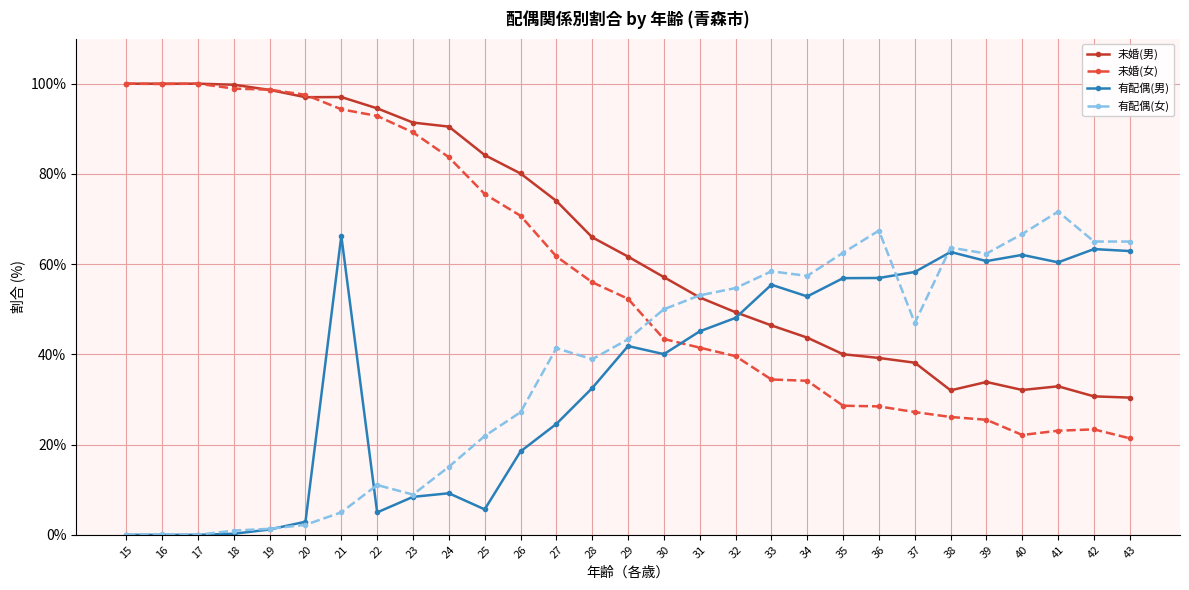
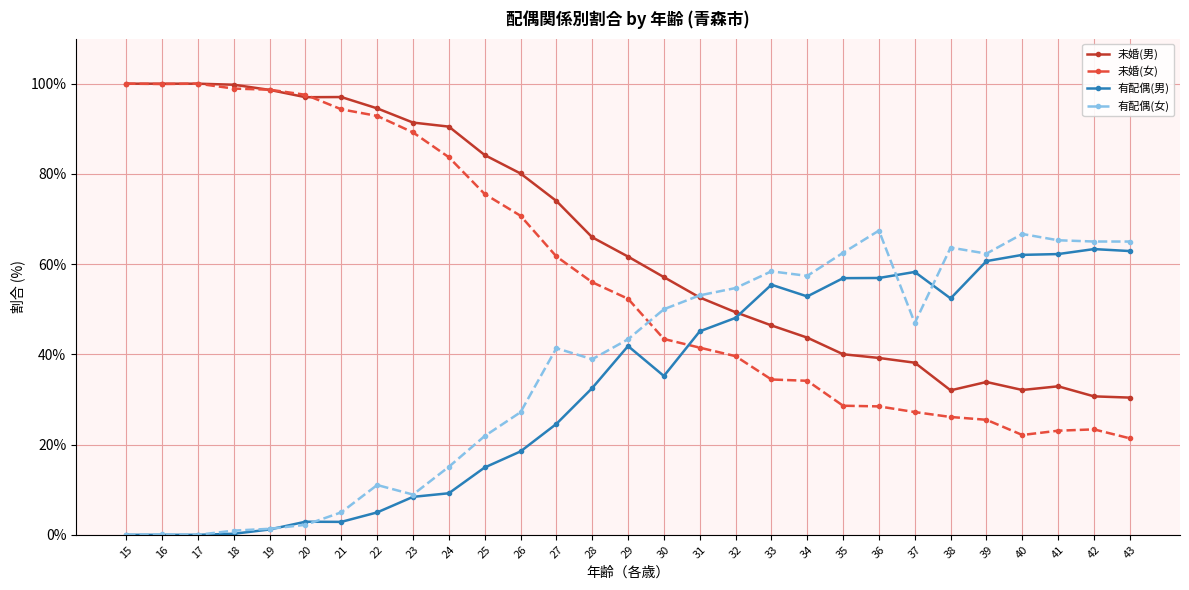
有配偶(男), 21: 66% -> 3%
有配偶(男), 25: 6% -> 15%
有配偶(男), 30: 40% -> 35%
有配偶(男), 38: 63% -> 52%
有配偶(男), 41: 60% -> 62%
有配偶(女), 41: 72% -> 65%
